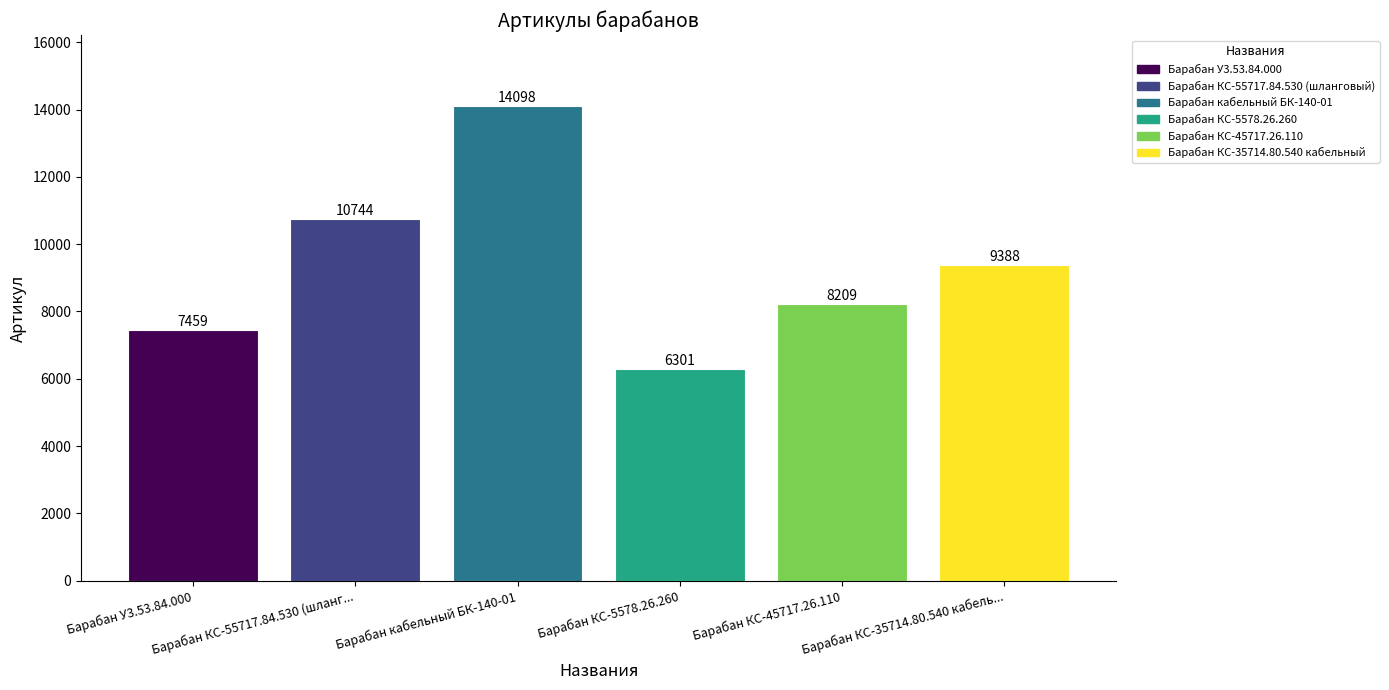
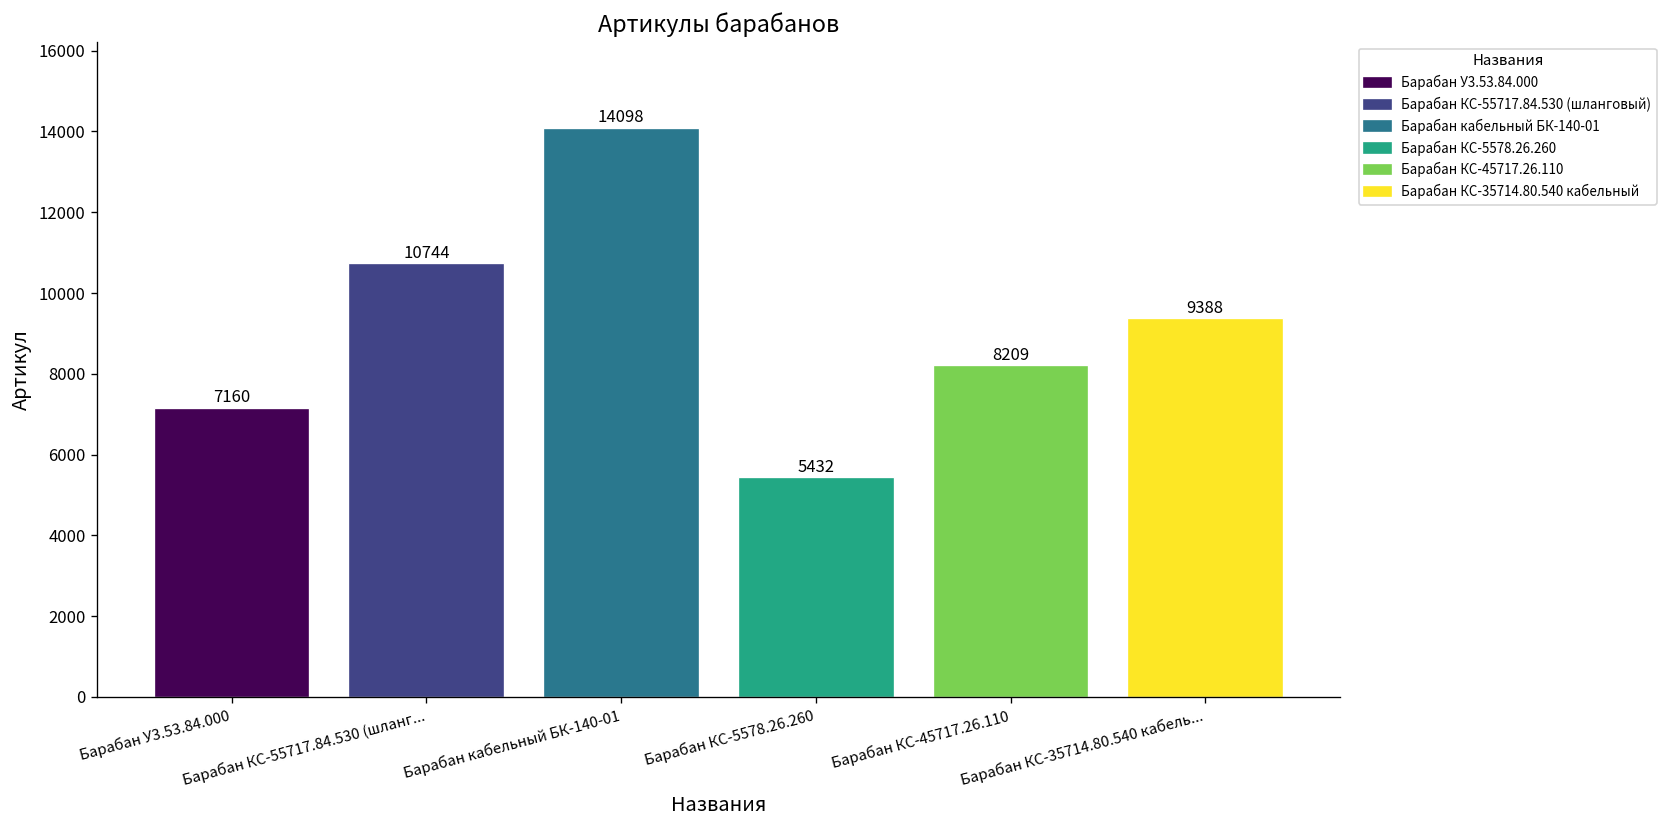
Барабан У3.53.84.000: 7459 -> 7160
Барабан КС-5578.26.260: 6301 -> 5432
